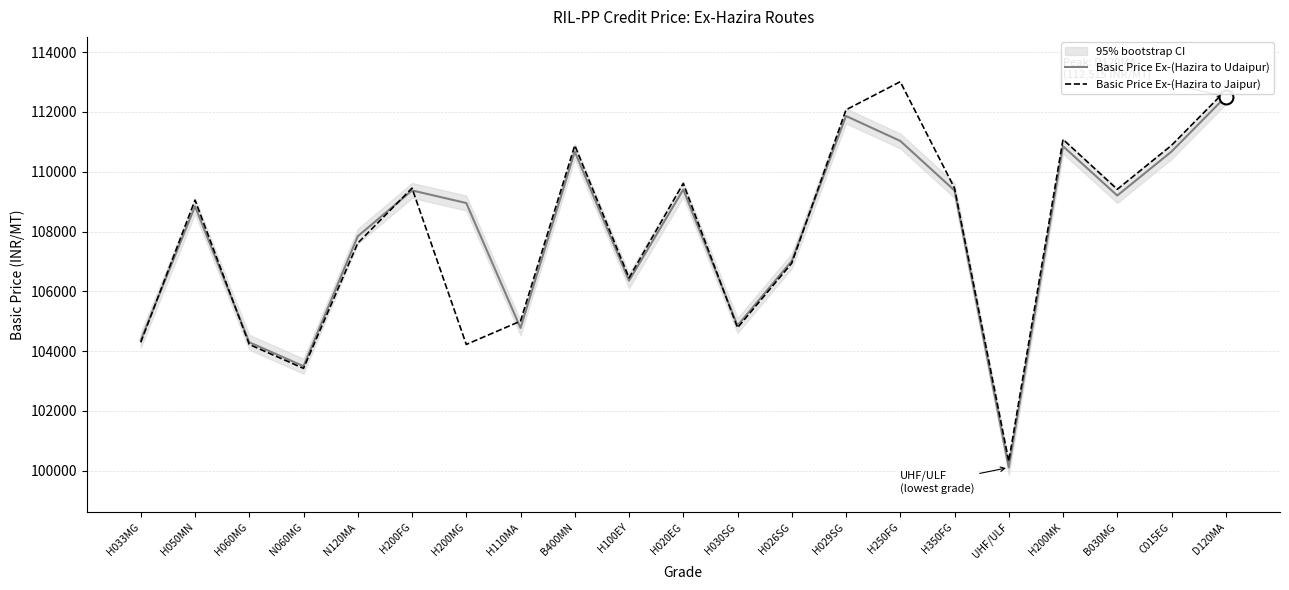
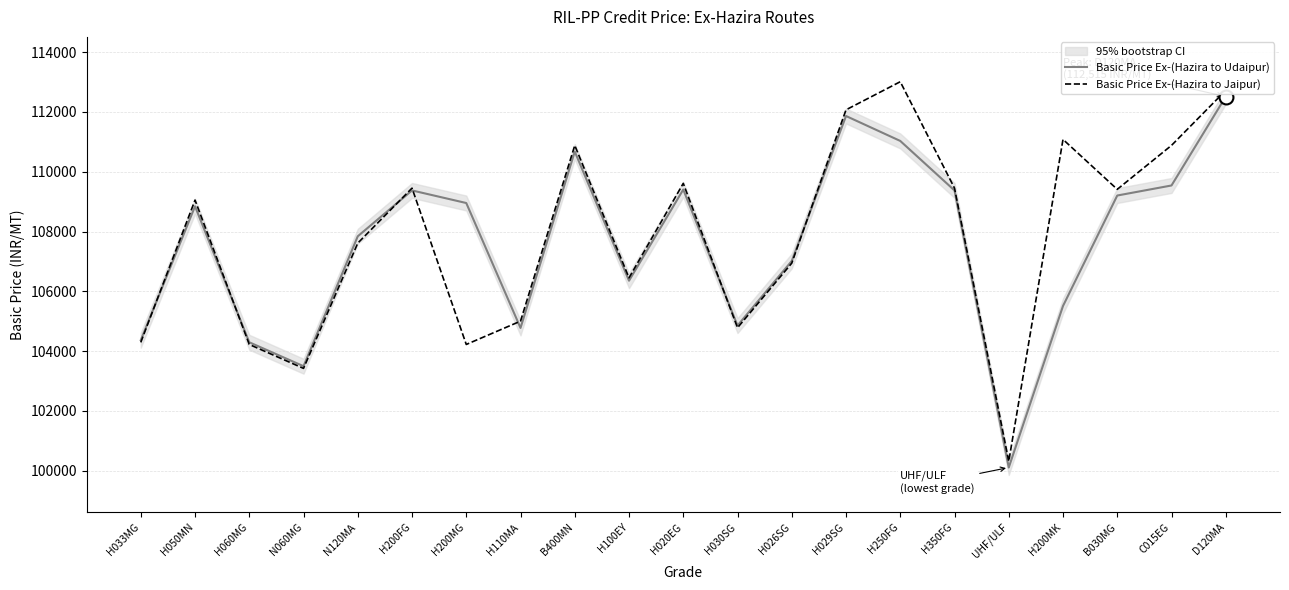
Basic Price Ex-(Hazira to Udaipur), H200MK: 110900 -> 105500
Basic Price Ex-(Hazira to Udaipur), C015EG: 110700 -> 109500
